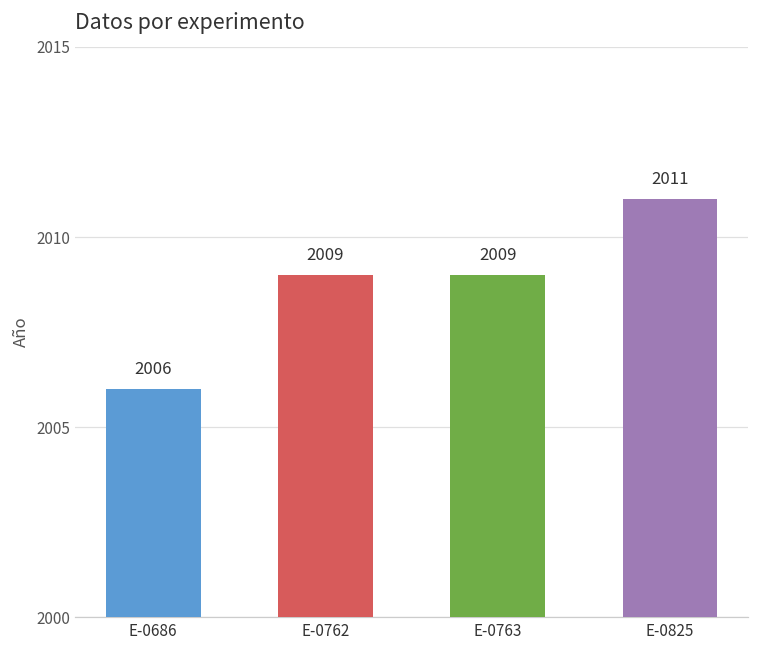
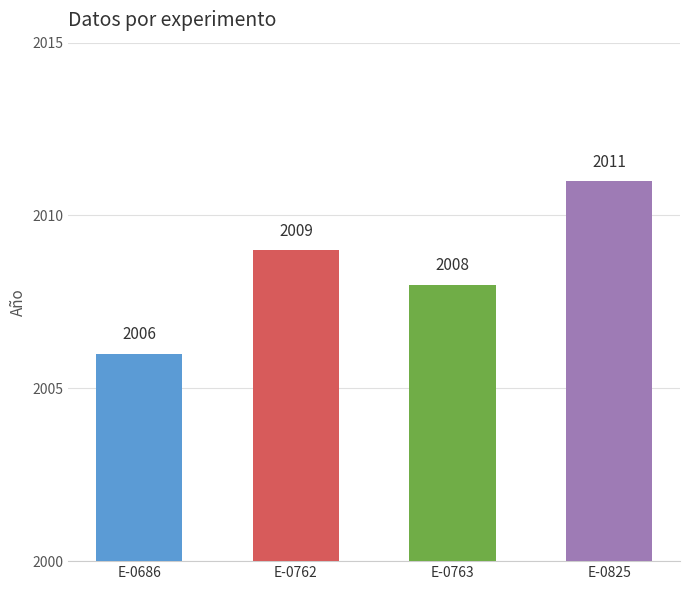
E-0763: 2009 -> 2008
